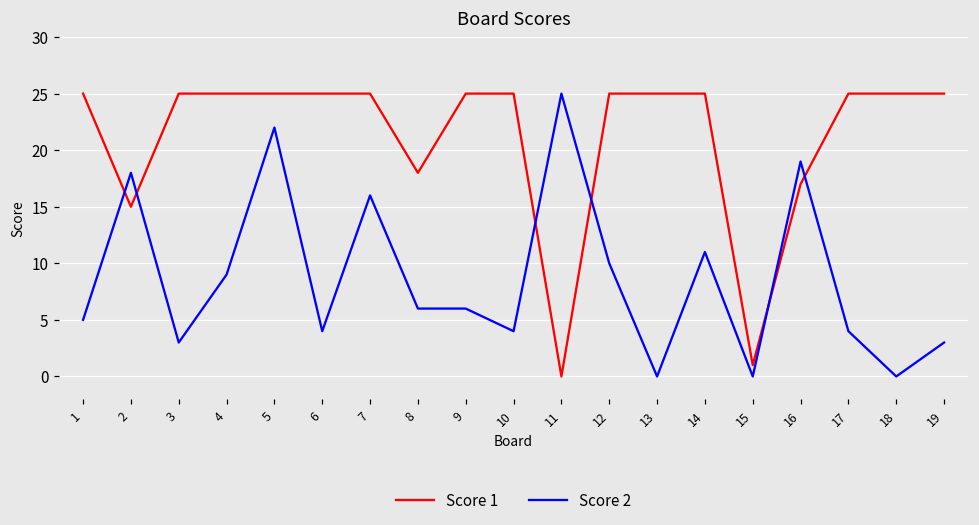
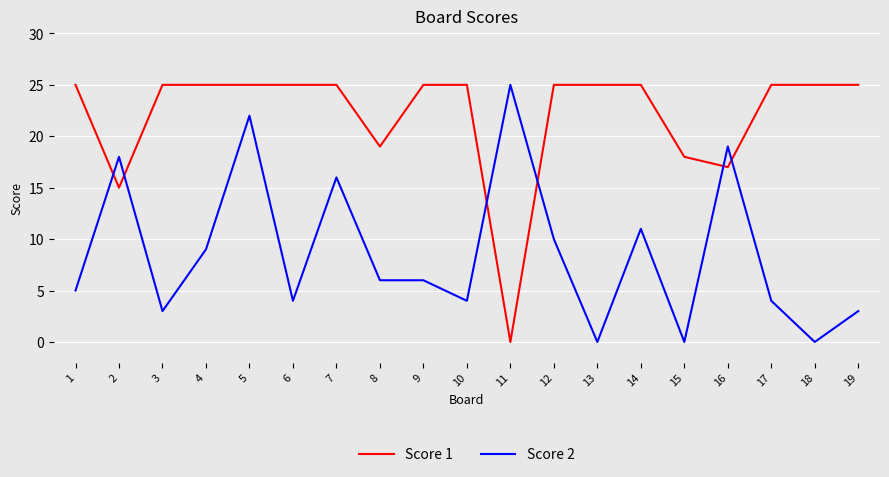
Score 1, 8: 18 -> 19
Score 1, 15: 1 -> 18
